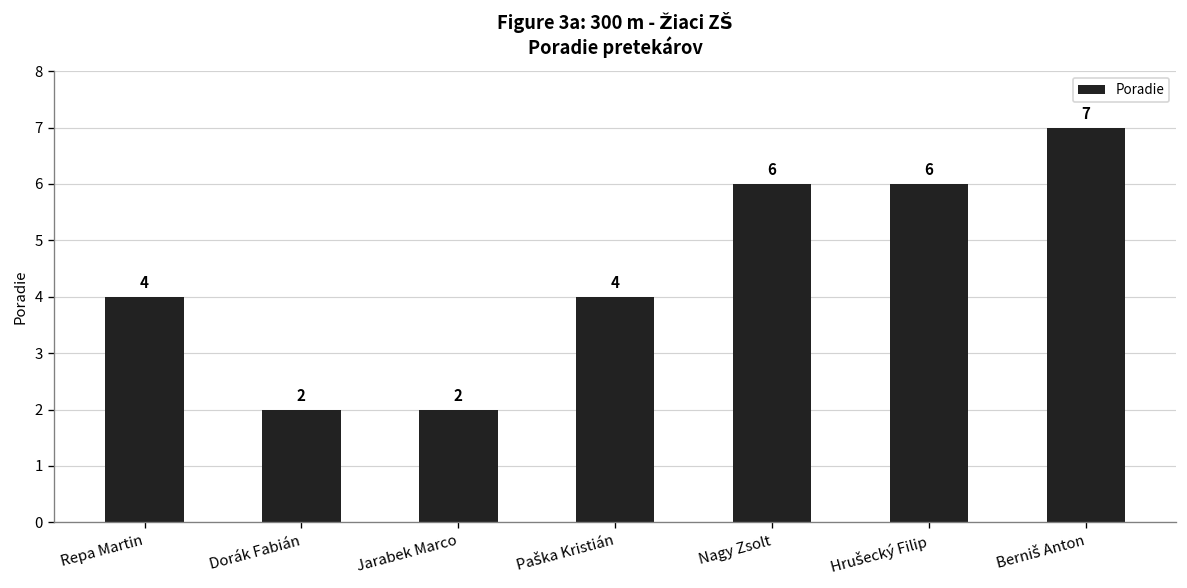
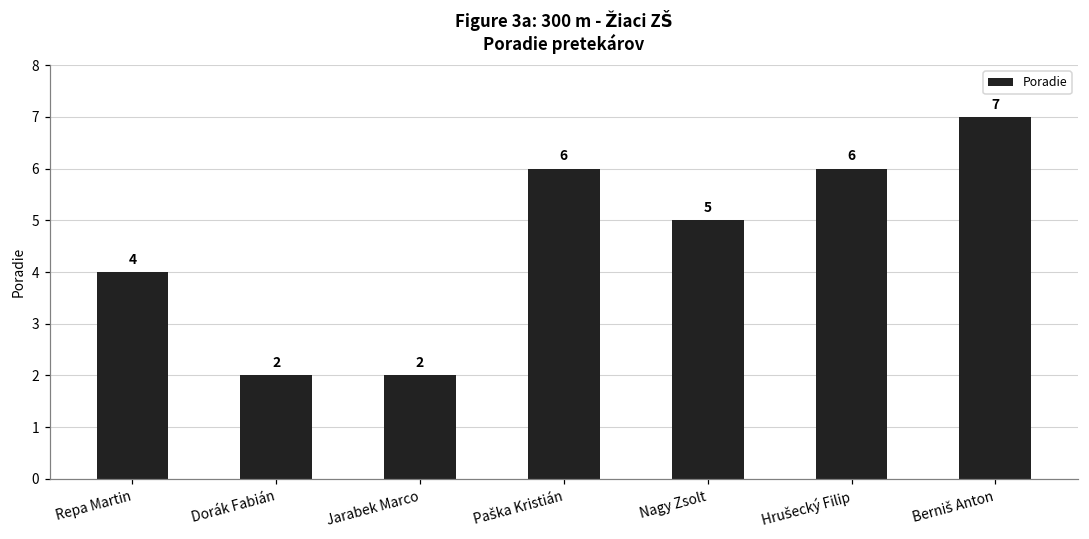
Paška Kristián: 4 -> 6
Nagy Zsolt: 6 -> 5
